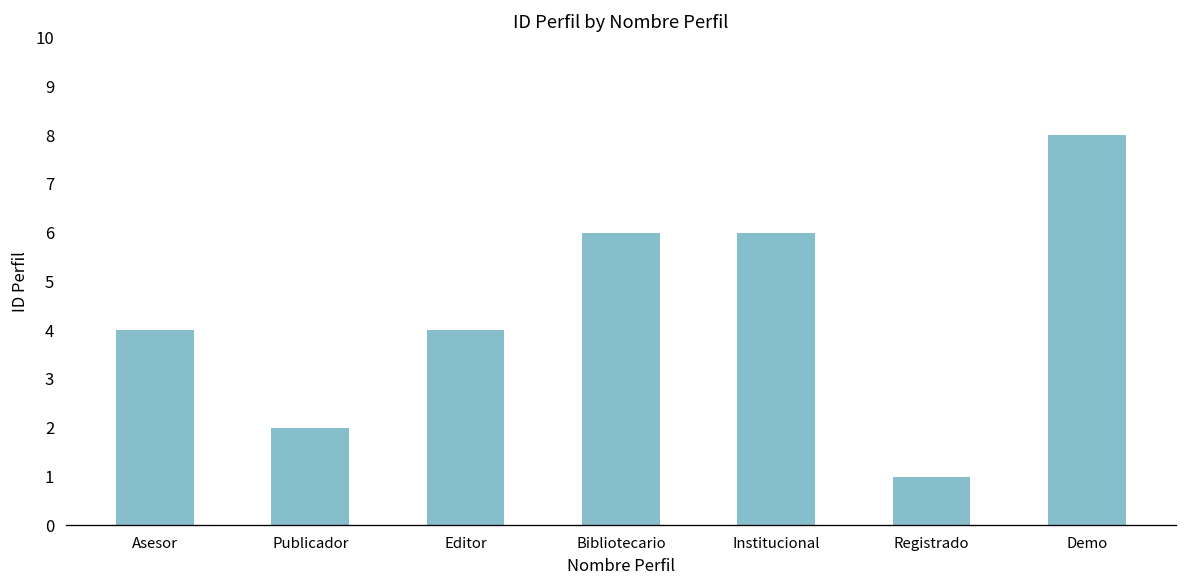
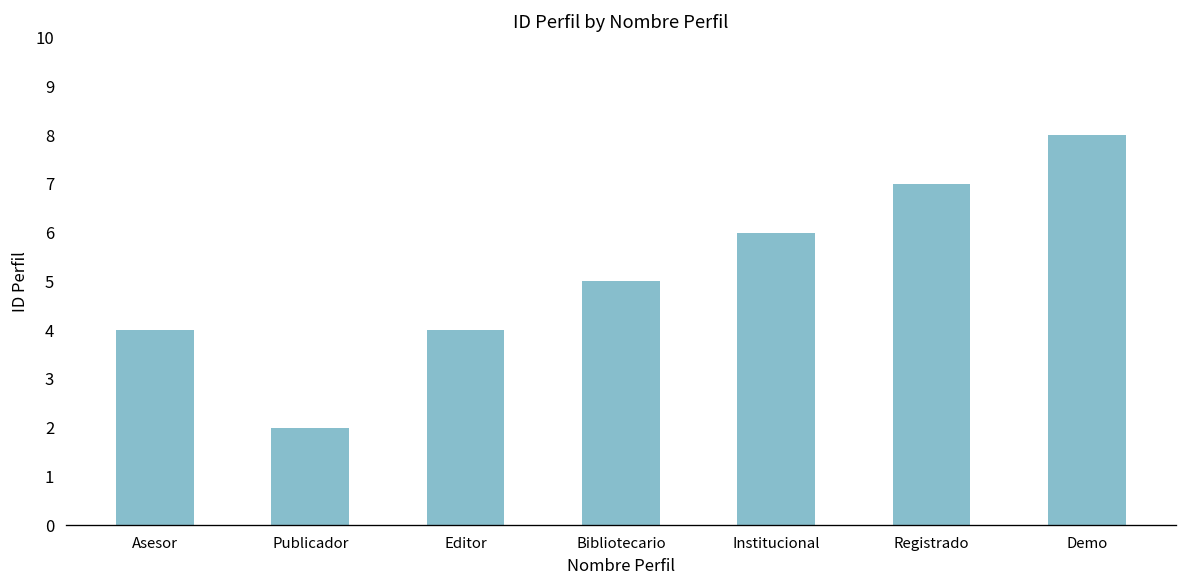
Bibliotecario: 6 -> 5
Registrado: 1 -> 7
